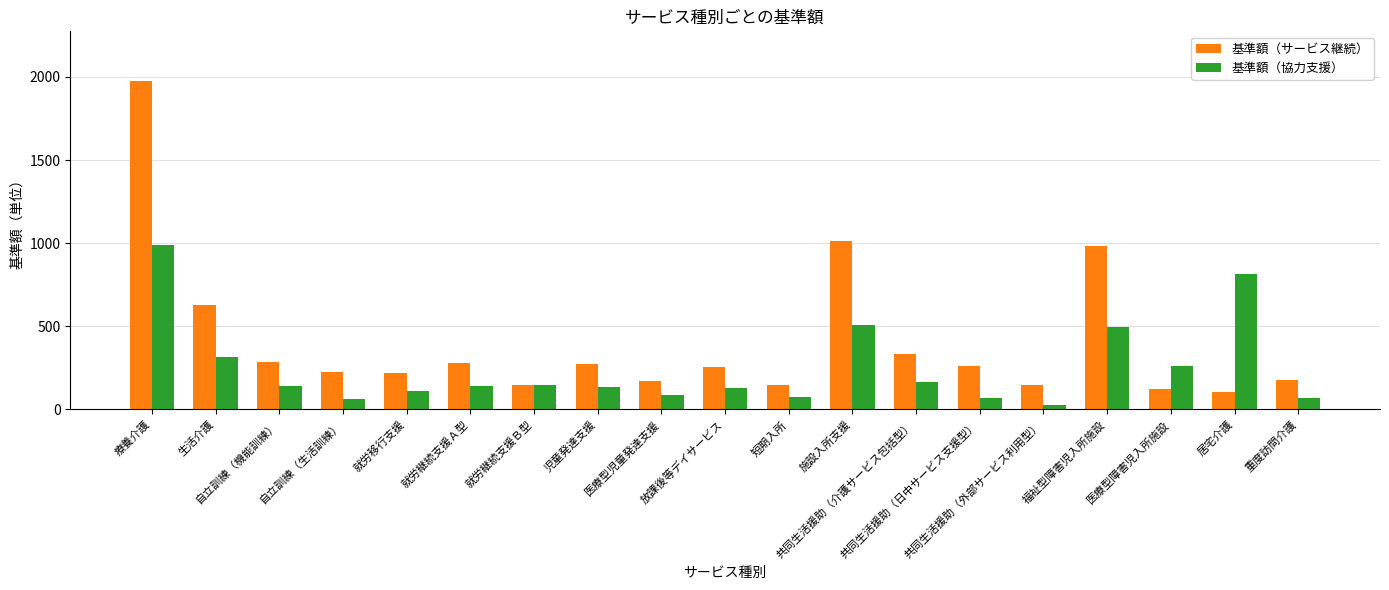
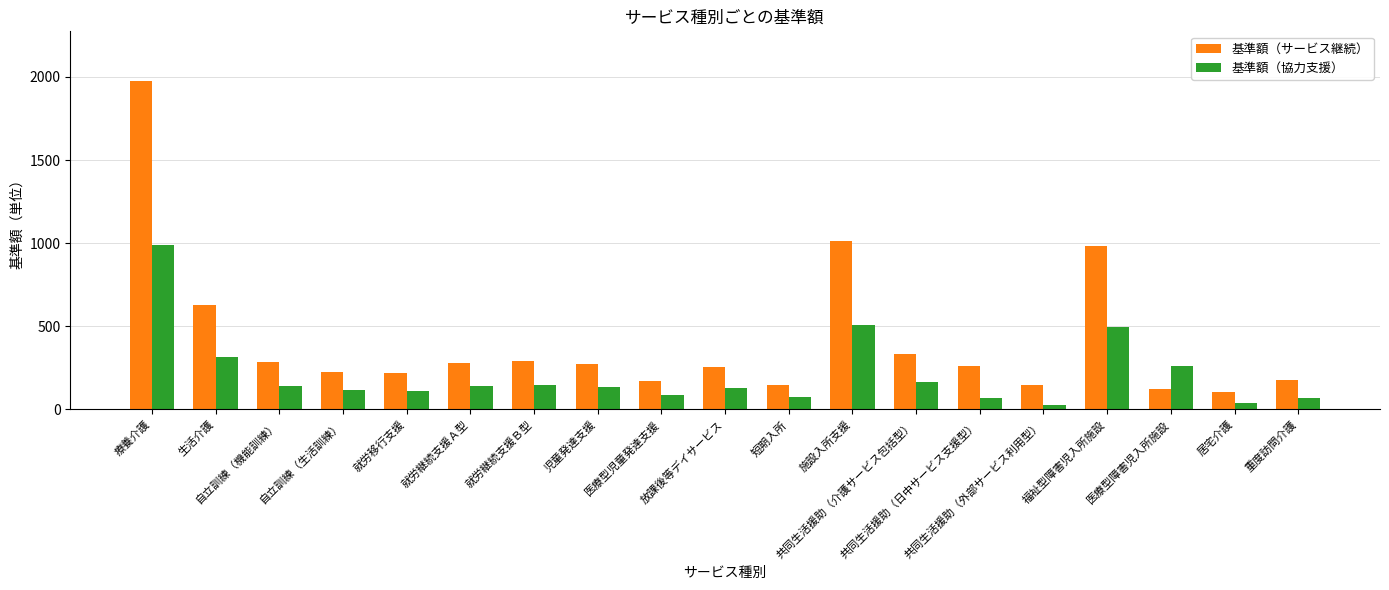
基準額（協力支援）, 自立訓練（生活訓練）: 60 -> 110
基準額（サービス継続）, 就労継続支援Ｂ型: 150 -> 290
基準額（協力支援）, 居宅介護: 820 -> 40
